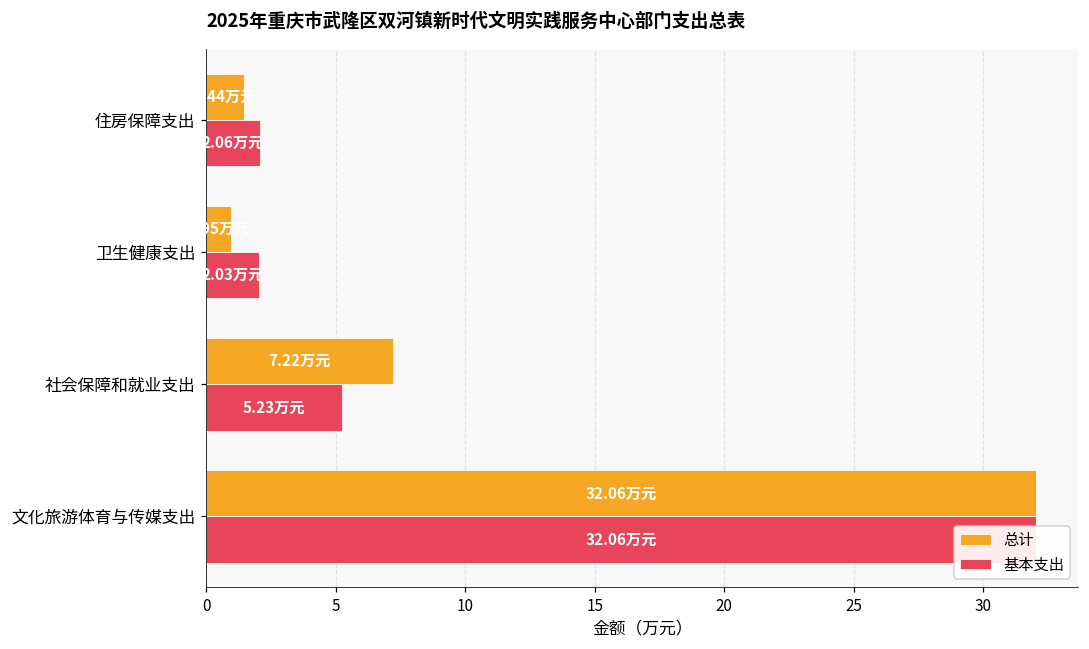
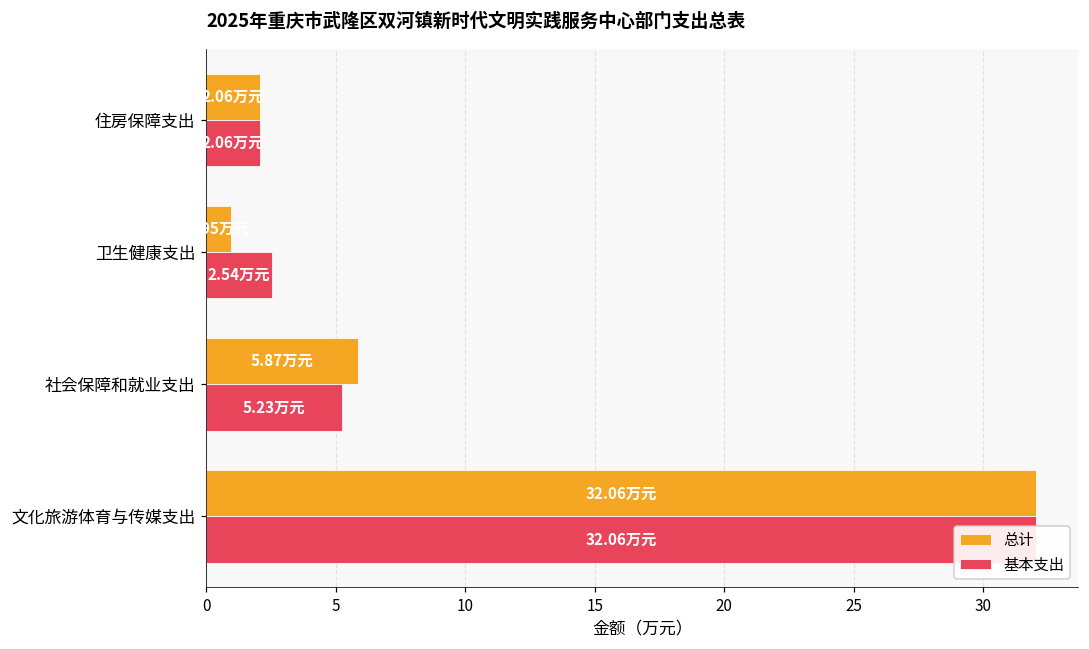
总计, 住房保障支出: 1.44 -> 2.06
基本支出, 卫生健康支出: 2.03 -> 2.54
总计, 社会保障和就业支出: 7.22 -> 5.87
